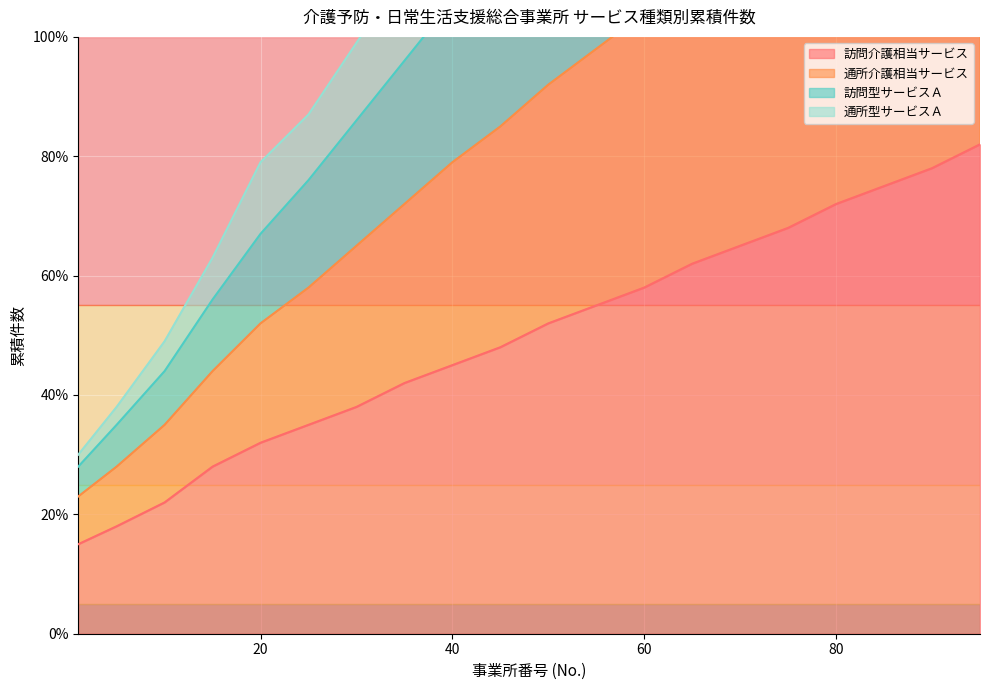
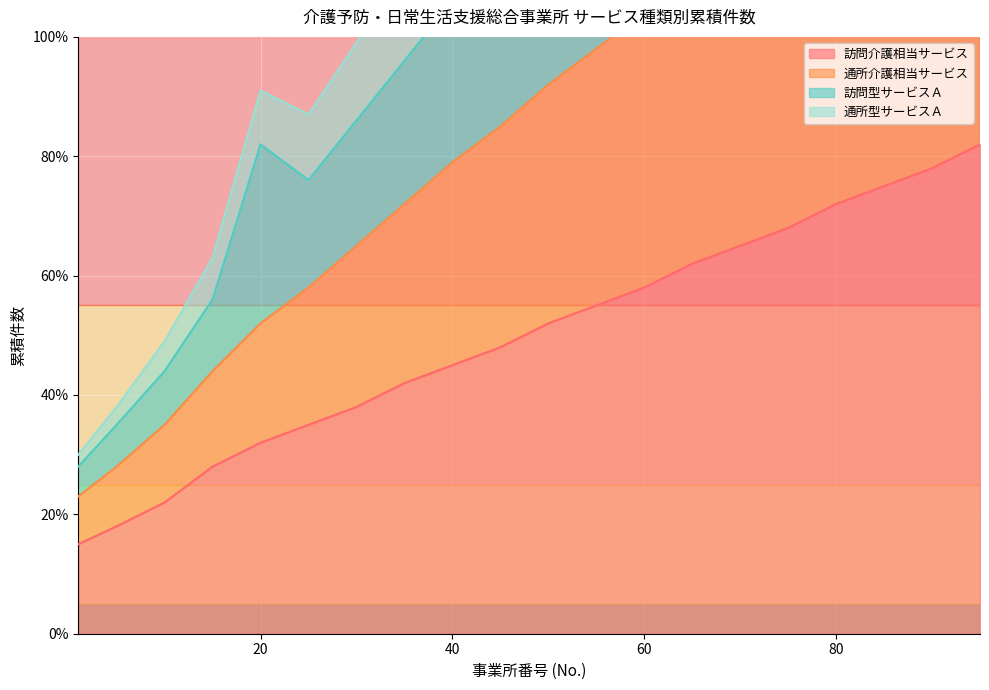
訪問型サービスＡ, 20: 15% -> 30%
通所型サービスＡ, 20: 12% -> 9%
